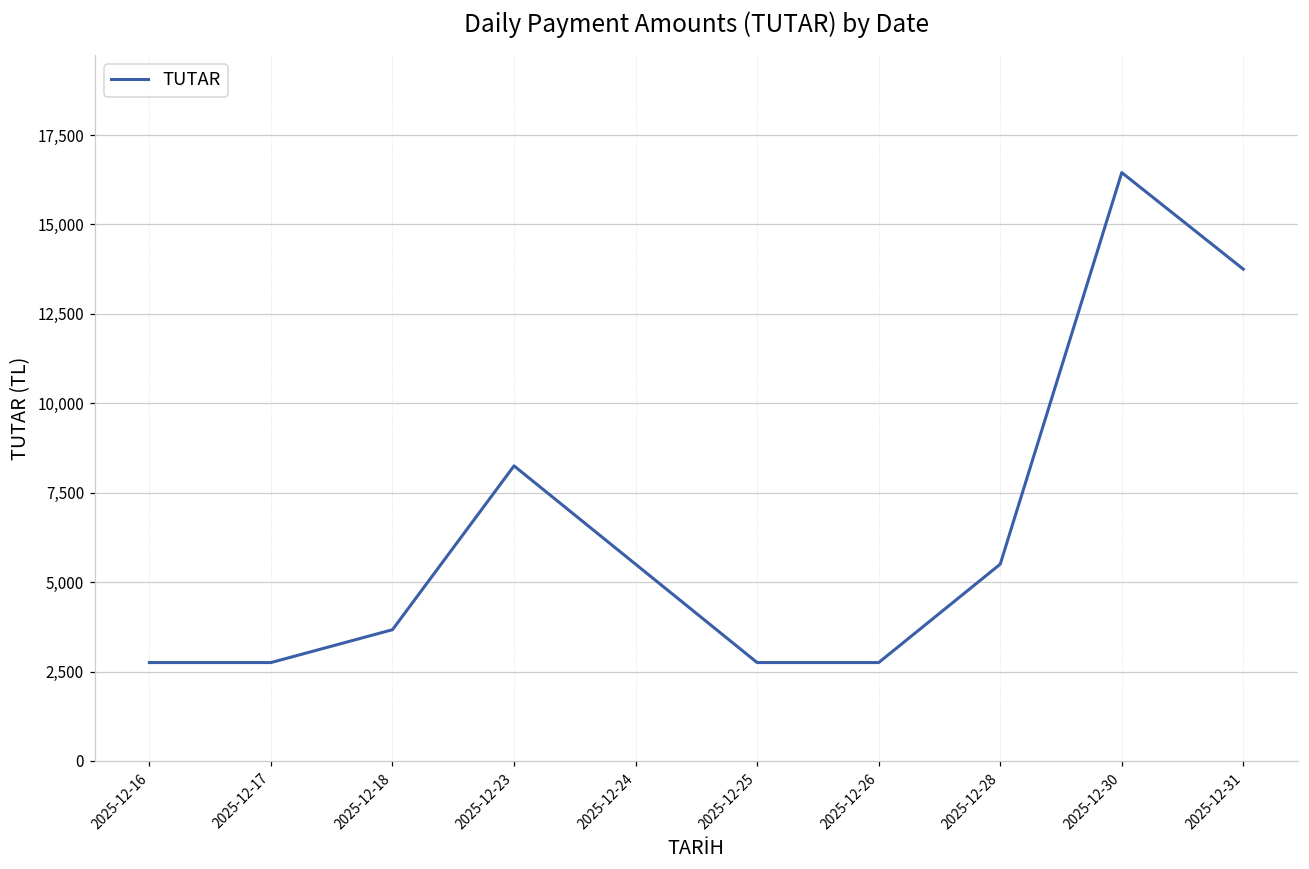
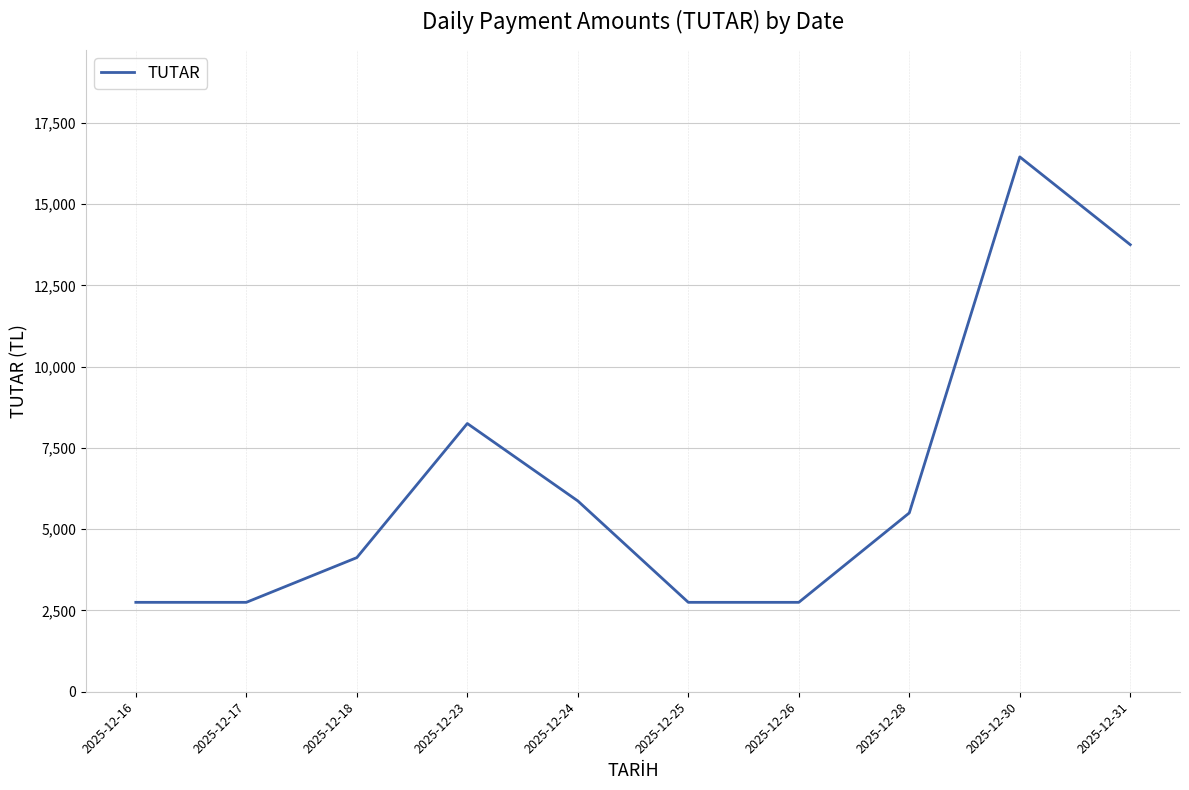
2025-12-18: 3,700 -> 4,100
2025-12-24: 5,500 -> 5,900
